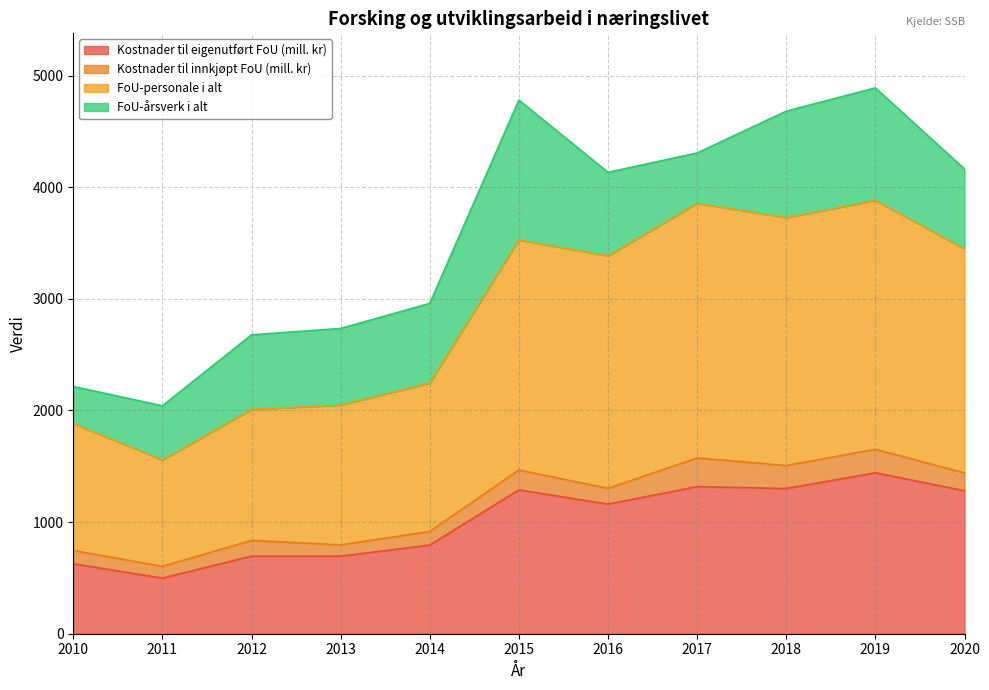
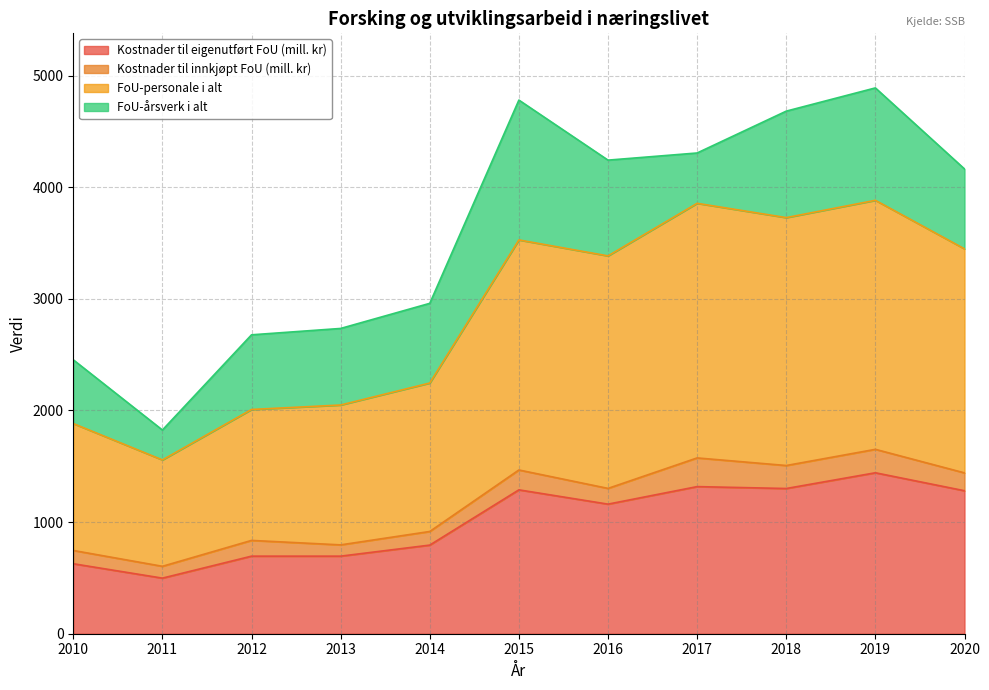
FoU-årsverk i alt, 2010: 330 -> 570
FoU-årsverk i alt, 2011: 490 -> 270
FoU-årsverk i alt, 2016: 750 -> 860
